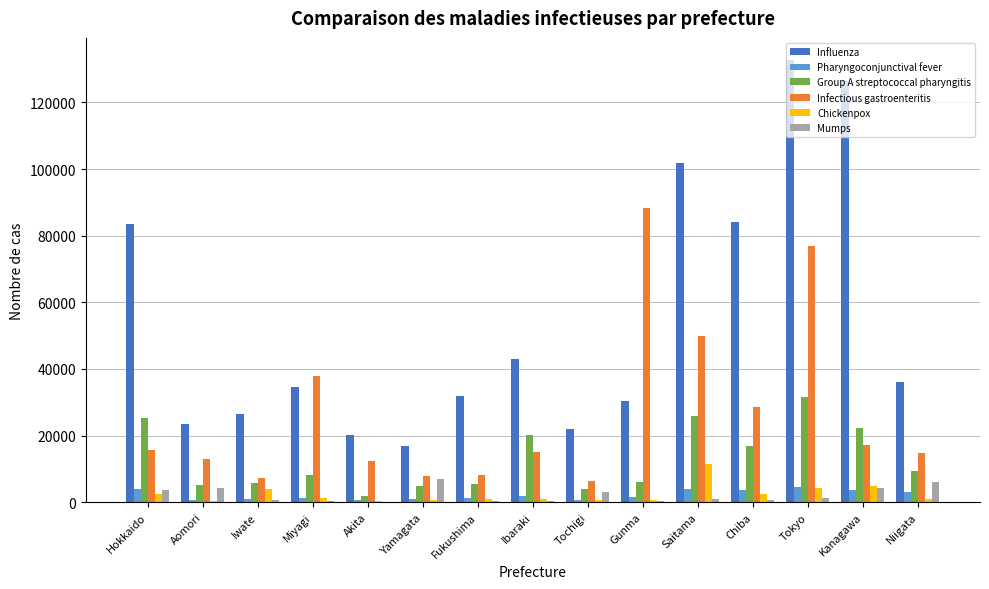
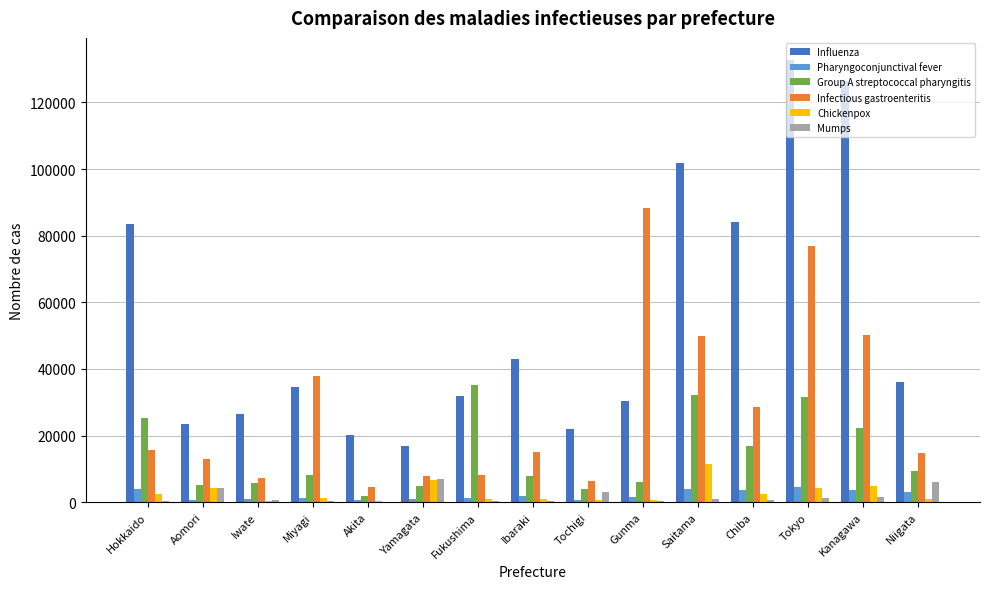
Mumps, Hokkaido: 4000 -> 1000
Chickenpox, Aomori: 1000 -> 4000
Chickenpox, Iwate: 4000 -> 1000
Infectious gastroenteritis, Akita: 12000 -> 5000
Chickenpox, Yamagata: 1000 -> 7000
Group A streptococcal pharyngitis, Fukushima: 5000 -> 35000
Group A streptococcal pharyngitis, Ibaraki: 20000 -> 8000
Group A streptococcal pharyngitis, Saitama: 26000 -> 32000
Infectious gastroenteritis, Kanagawa: 17000 -> 50000
Mumps, Kanagawa: 4000 -> 2000
